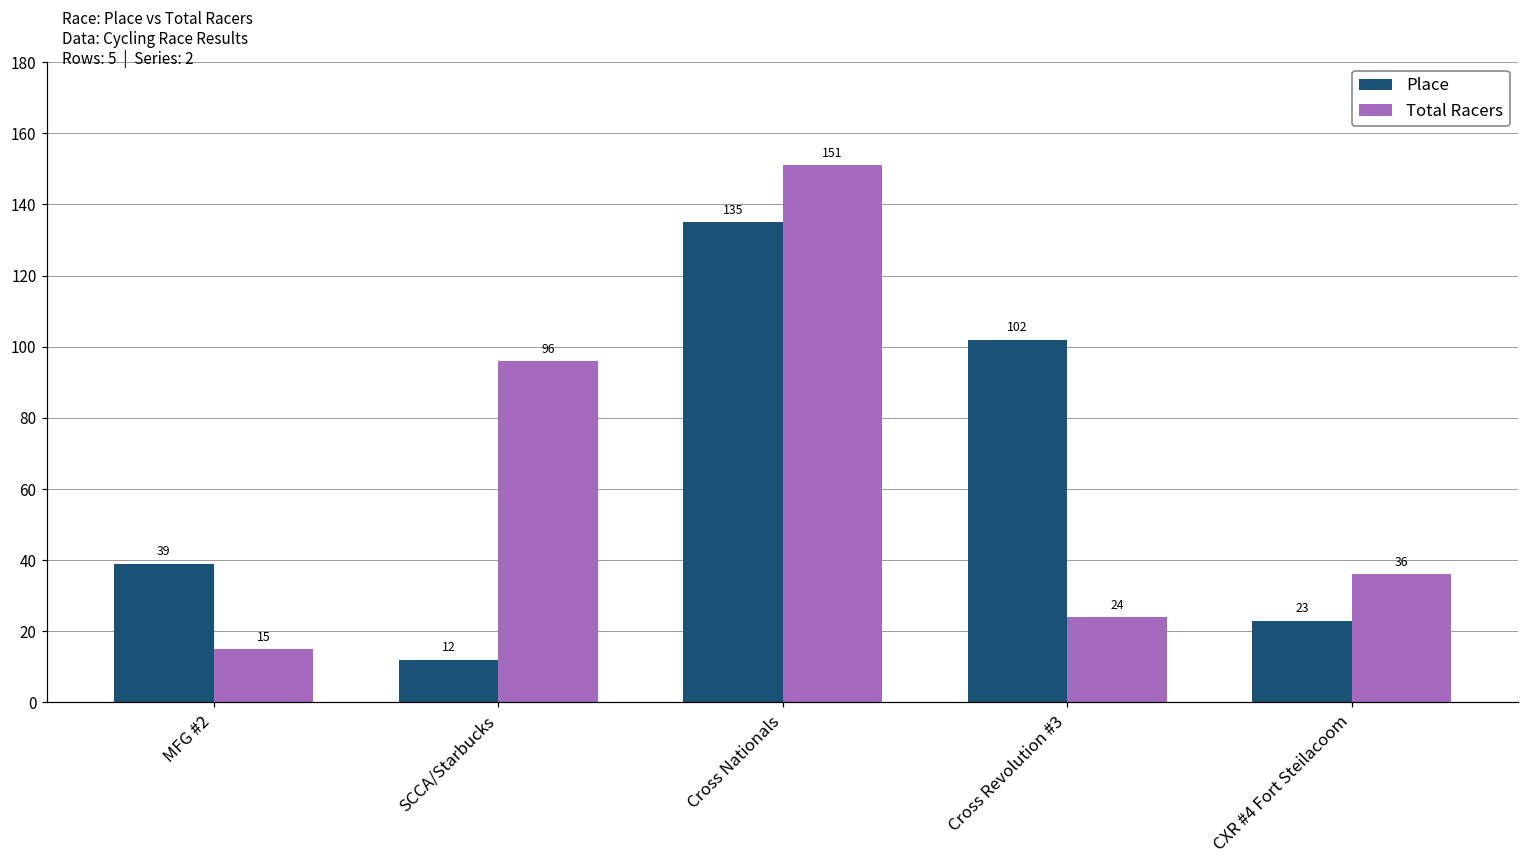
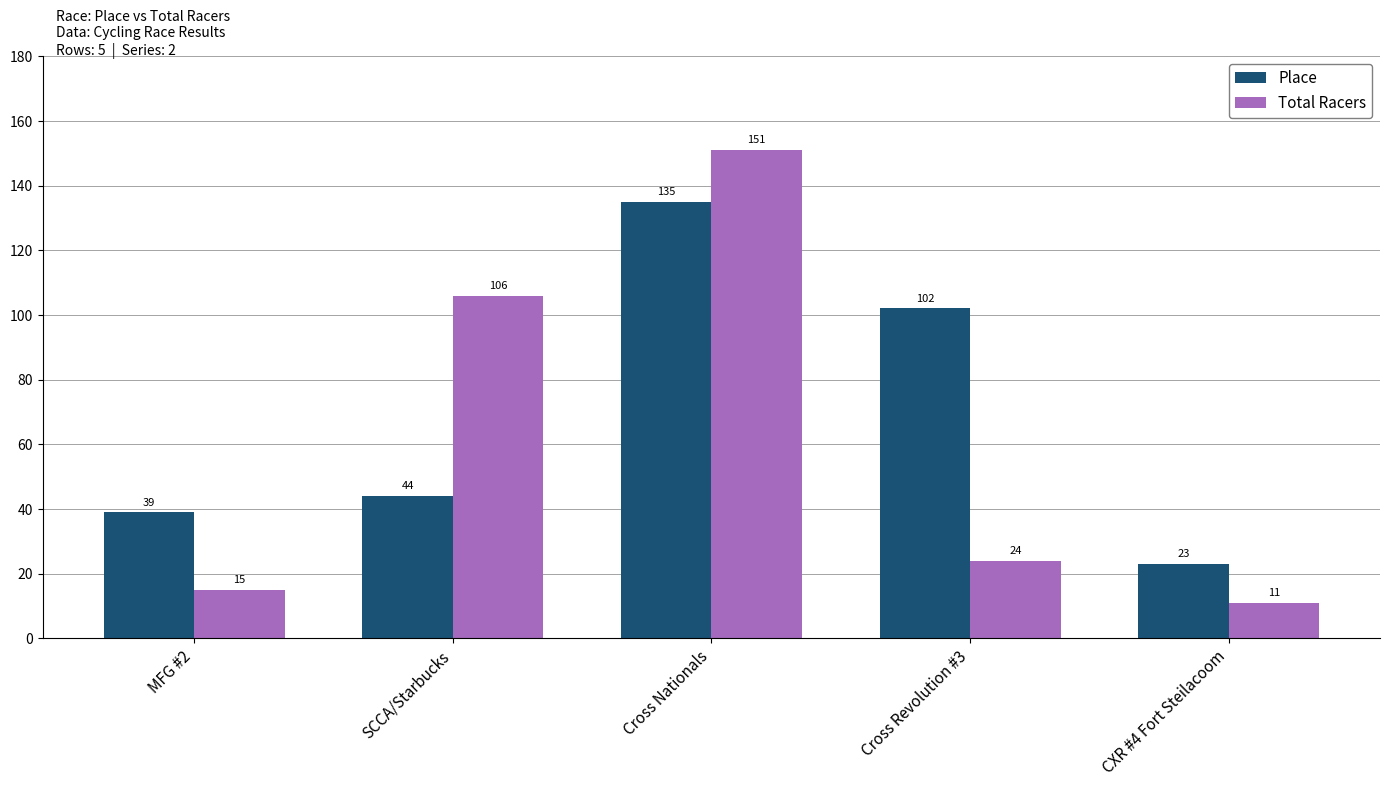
Place, SCCA/Starbucks: 12 -> 44
Total Racers, SCCA/Starbucks: 96 -> 106
Total Racers, CXR #4 Fort Steilacoom: 36 -> 11
